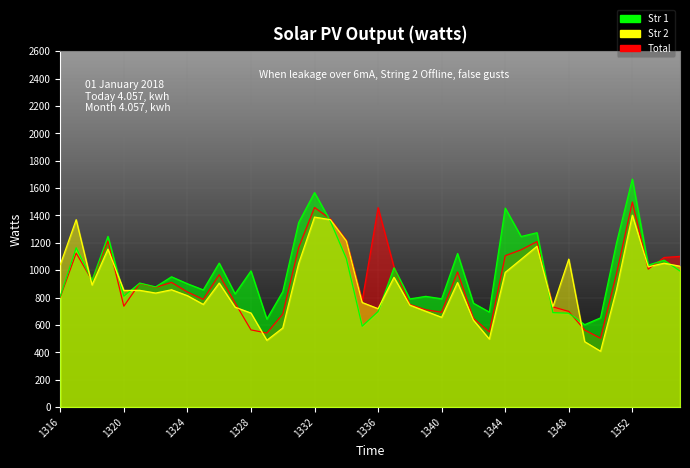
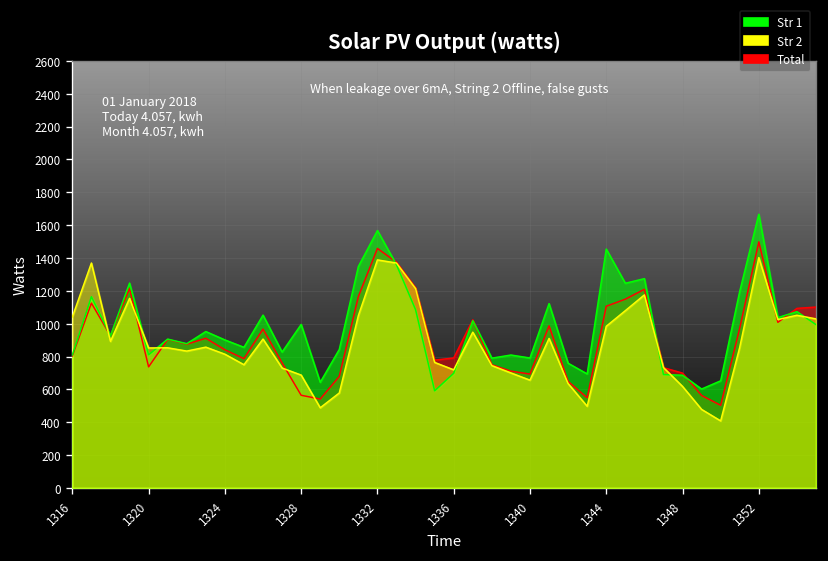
Total, 1336: 1460 -> 790
Str 2, 1348: 1080 -> 620
